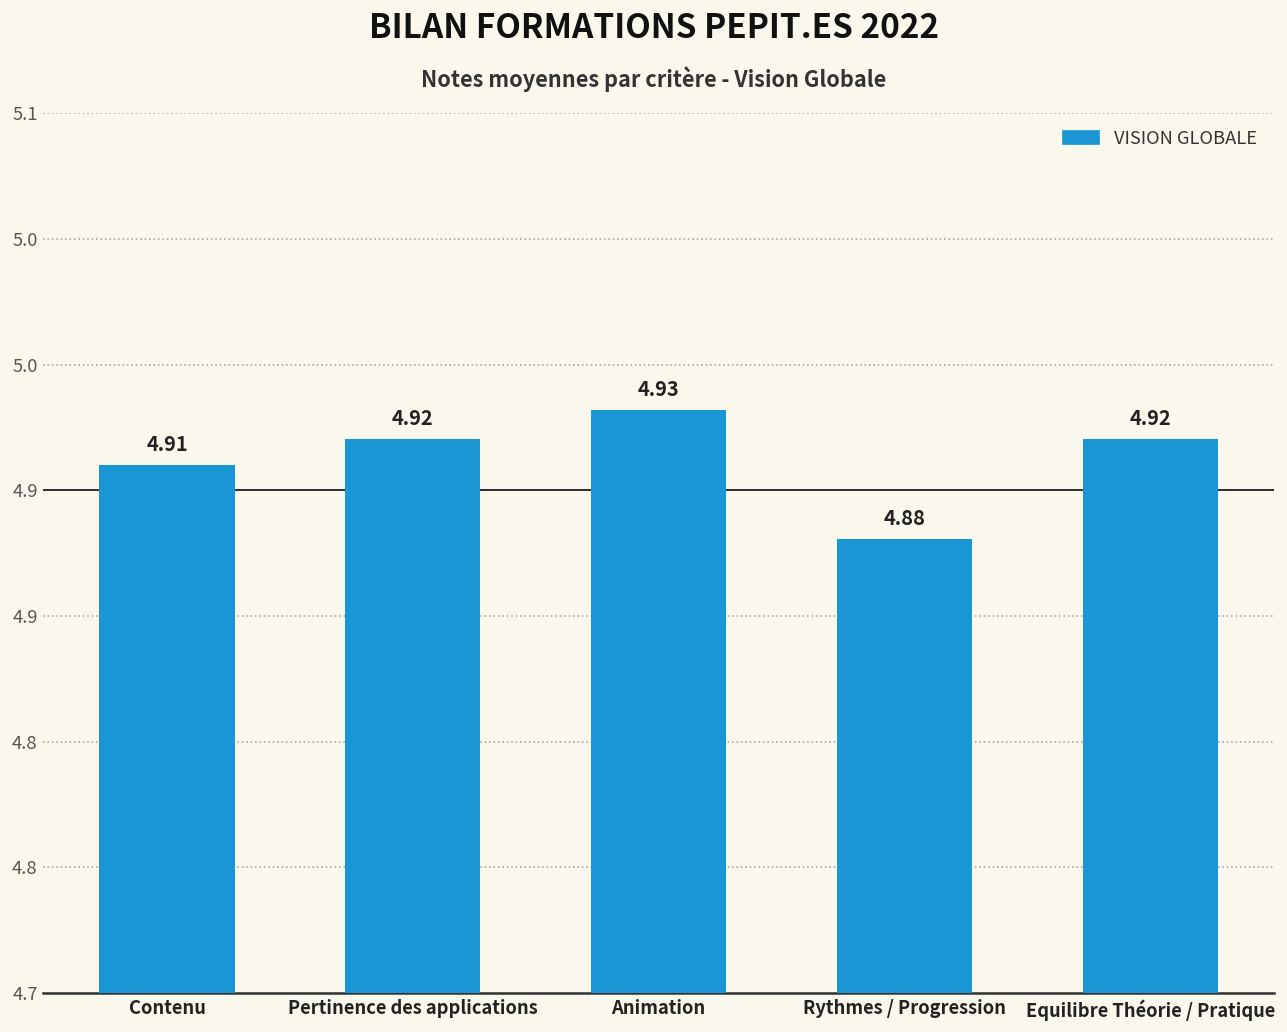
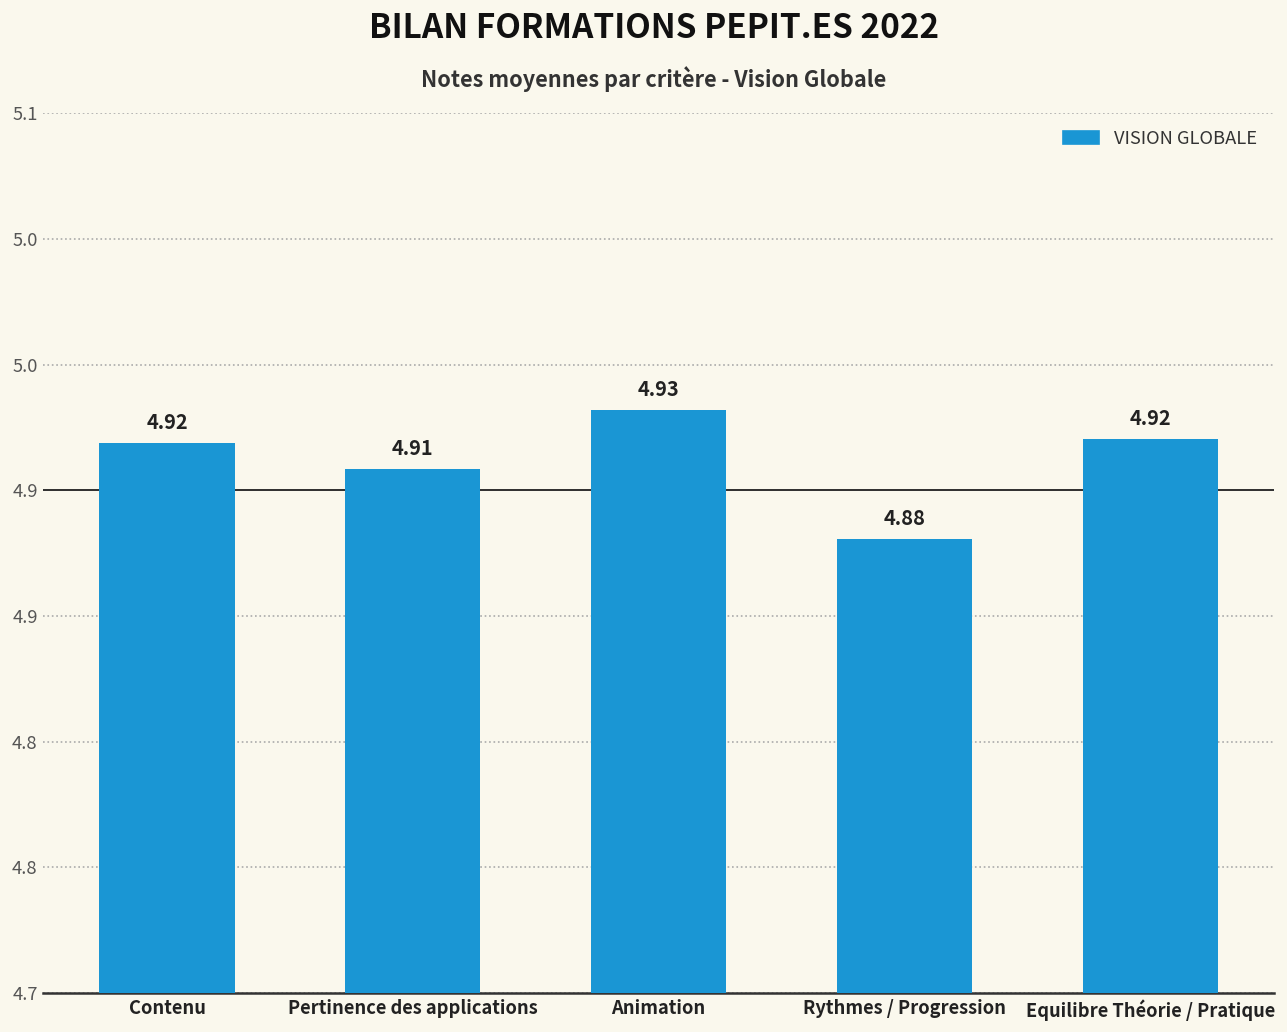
Contenu: 4.91 -> 4.92
Pertinence des applications: 4.92 -> 4.91
